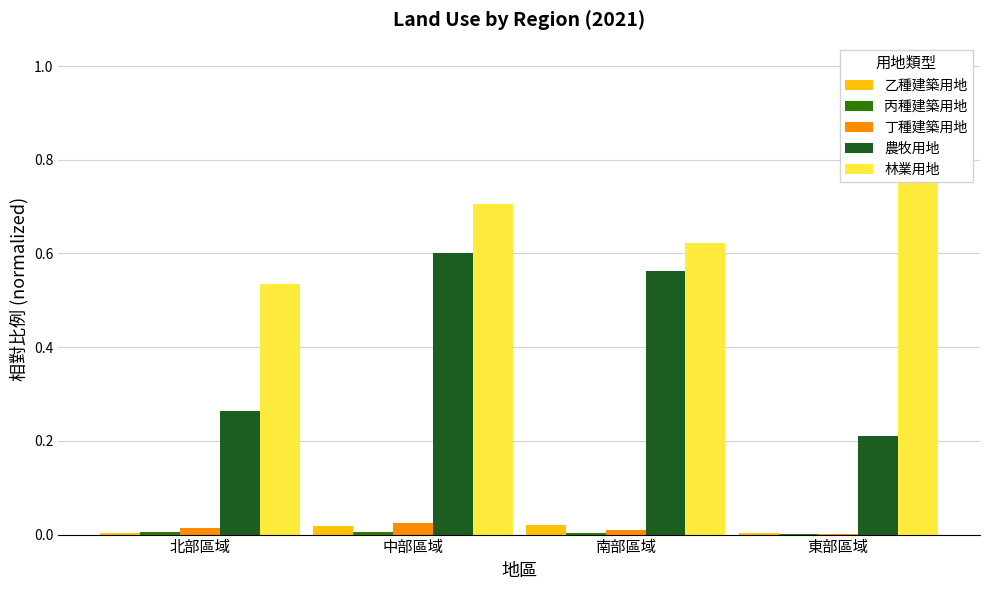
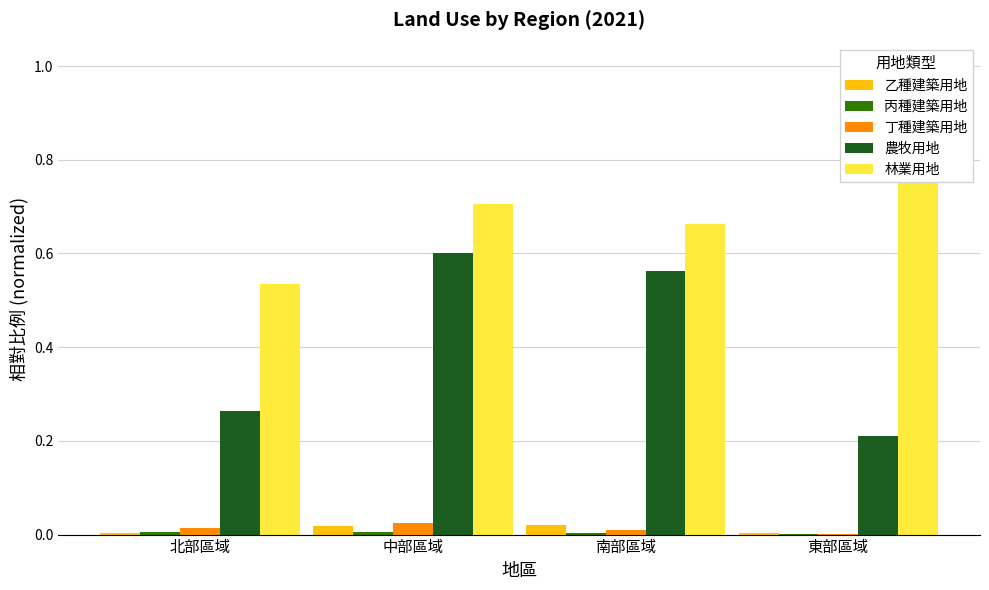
林業用地, 南部區域: 0.62 -> 0.66
